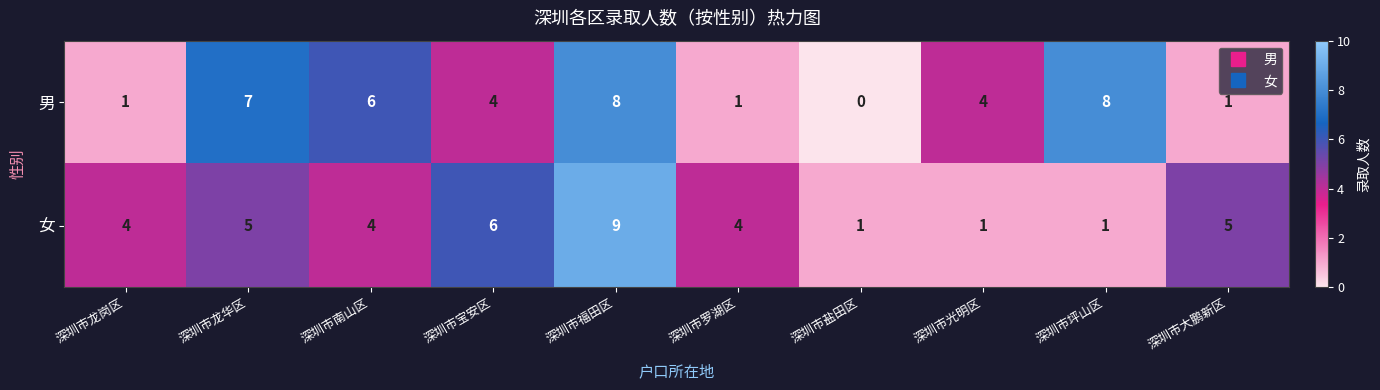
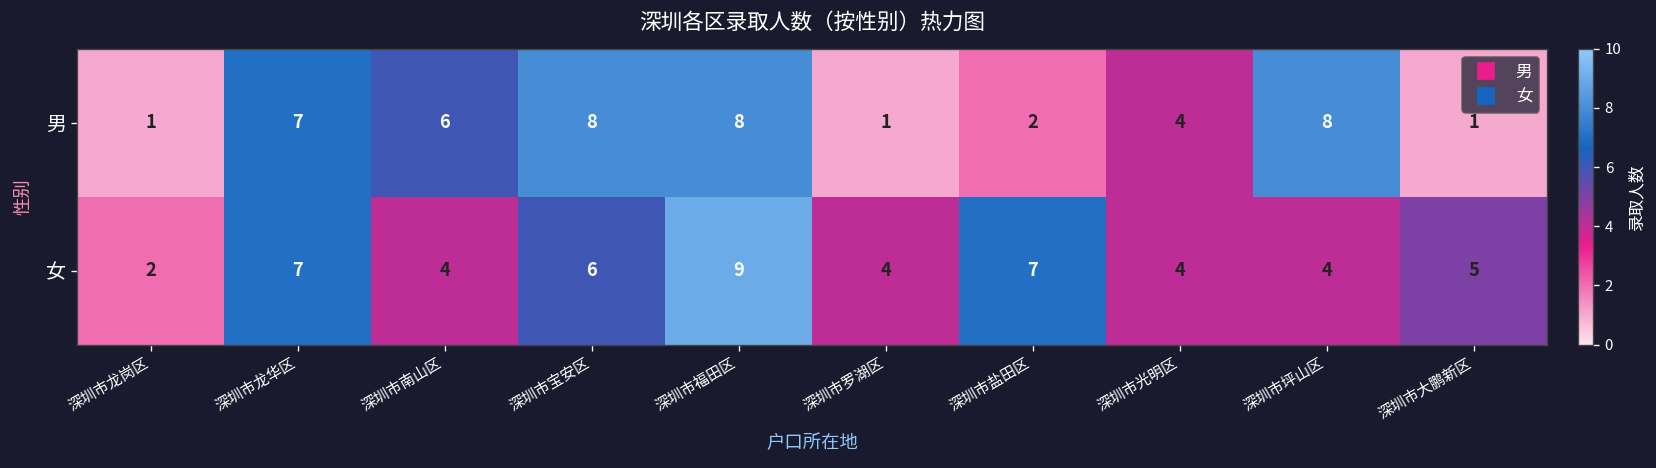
男, 深圳市宝安区: 4 -> 8
男, 深圳市盐田区: 0 -> 2
女, 深圳市龙岗区: 4 -> 2
女, 深圳市龙华区: 5 -> 7
女, 深圳市盐田区: 1 -> 7
女, 深圳市光明区: 1 -> 4
女, 深圳市坪山区: 1 -> 4
